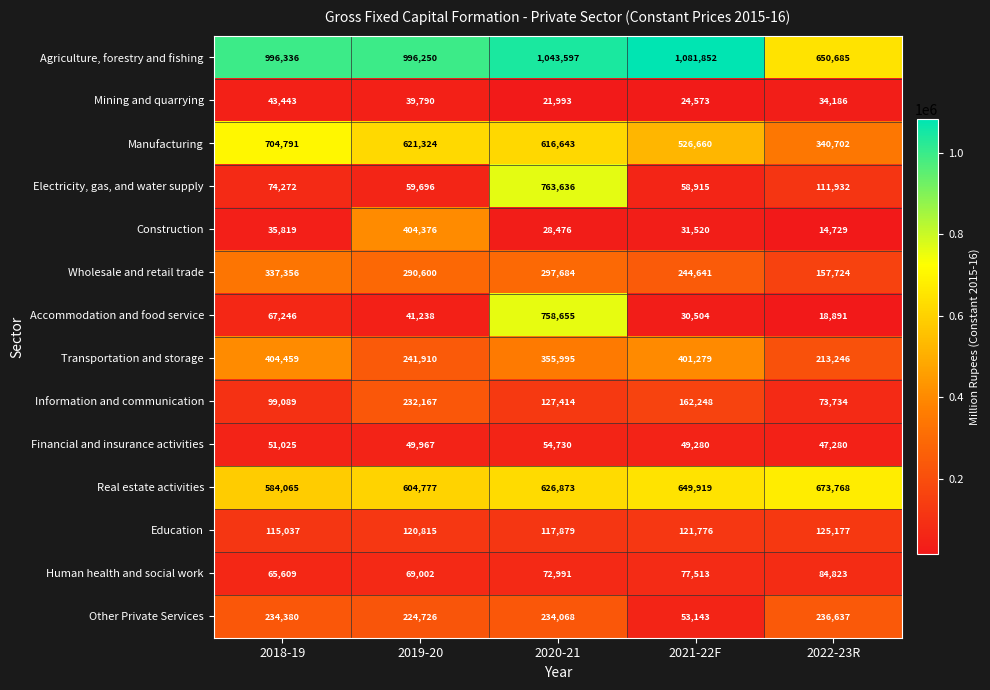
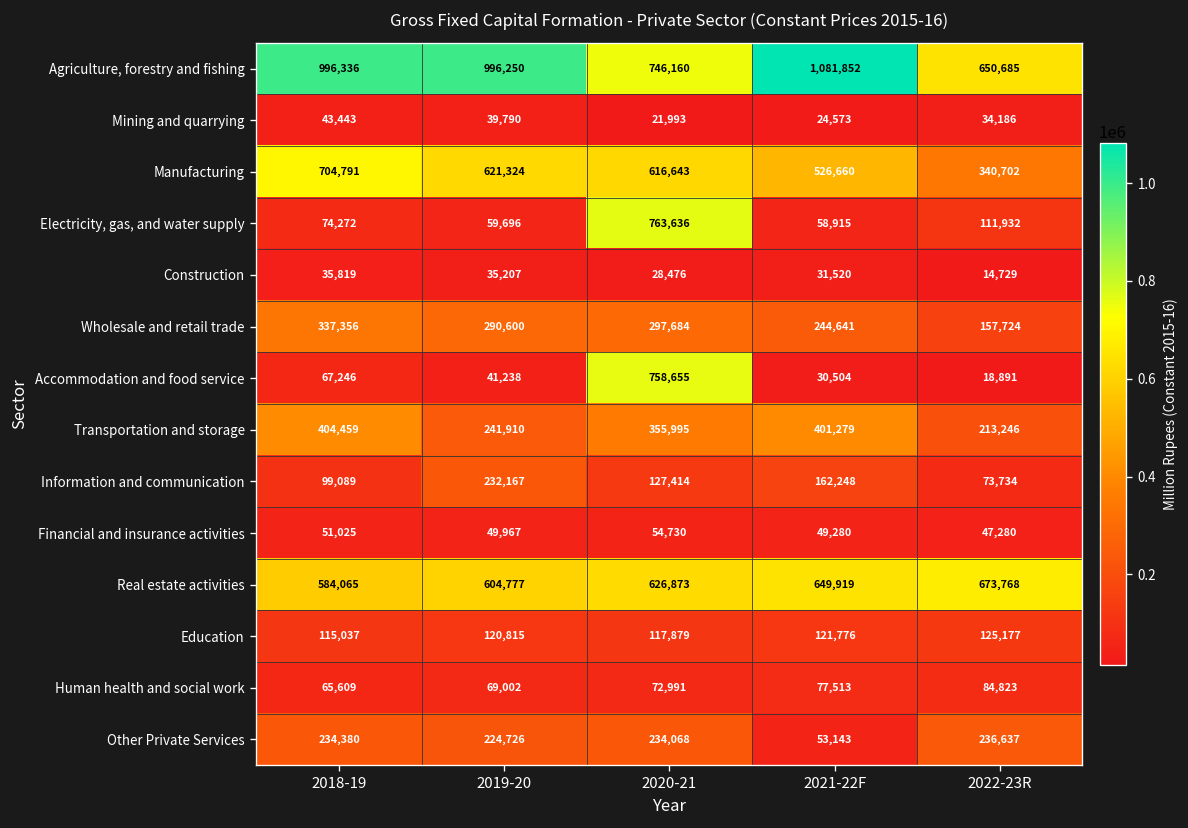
Agriculture, forestry and fishing, 2020-21: 1,043,597 -> 746,160
Construction, 2019-20: 404,376 -> 35,207
